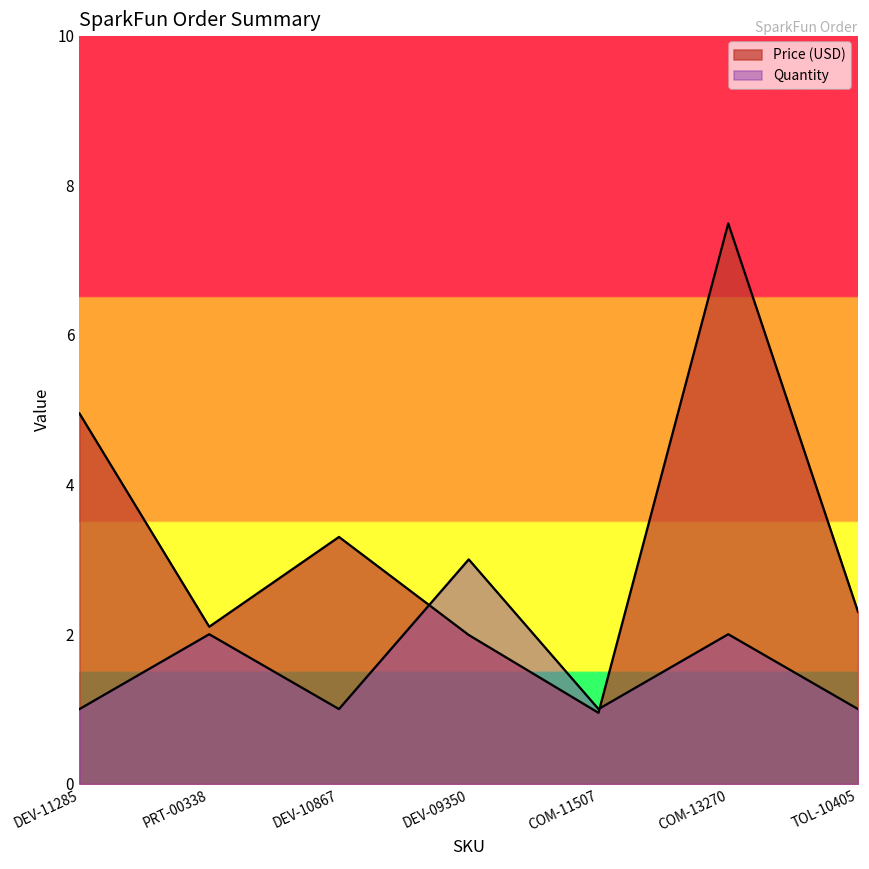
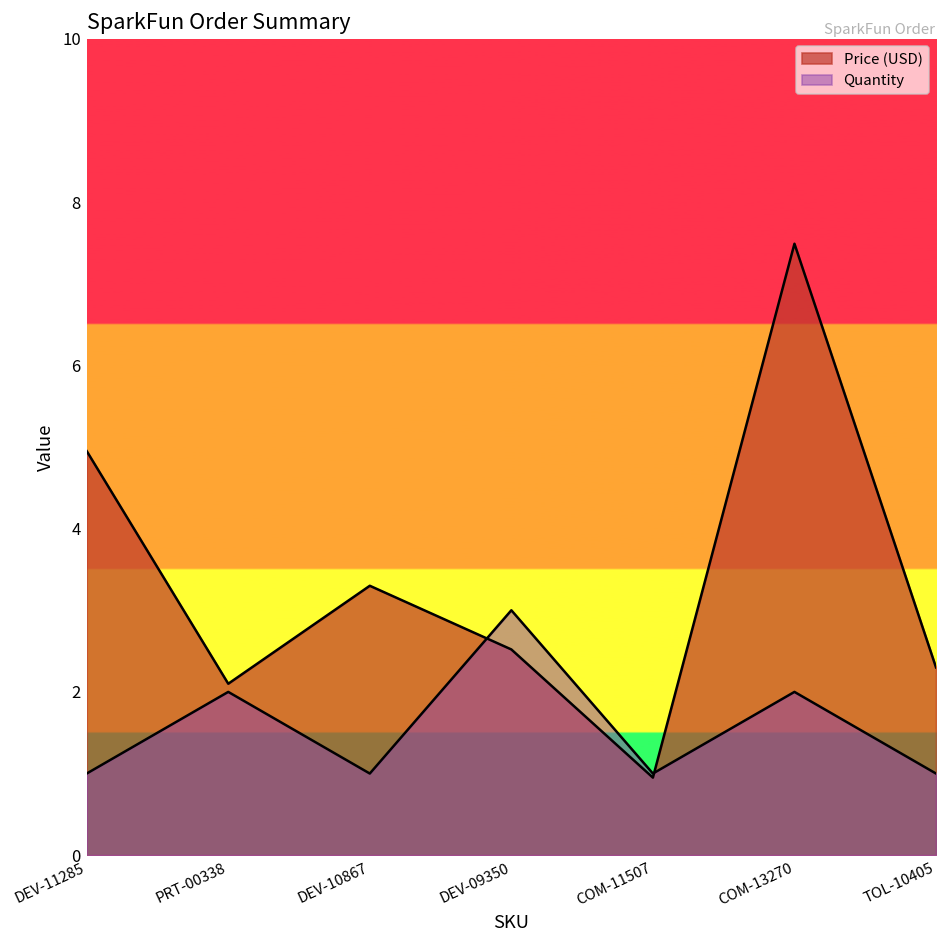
Price (USD), DEV-09350: 2.0 -> 2.5
